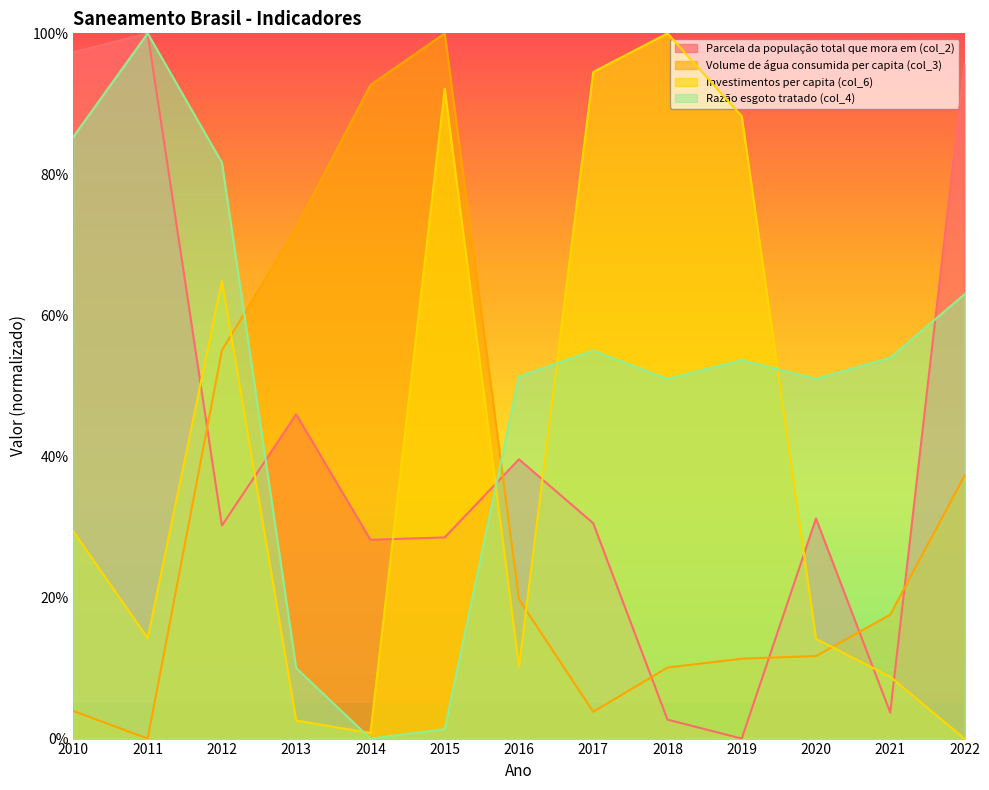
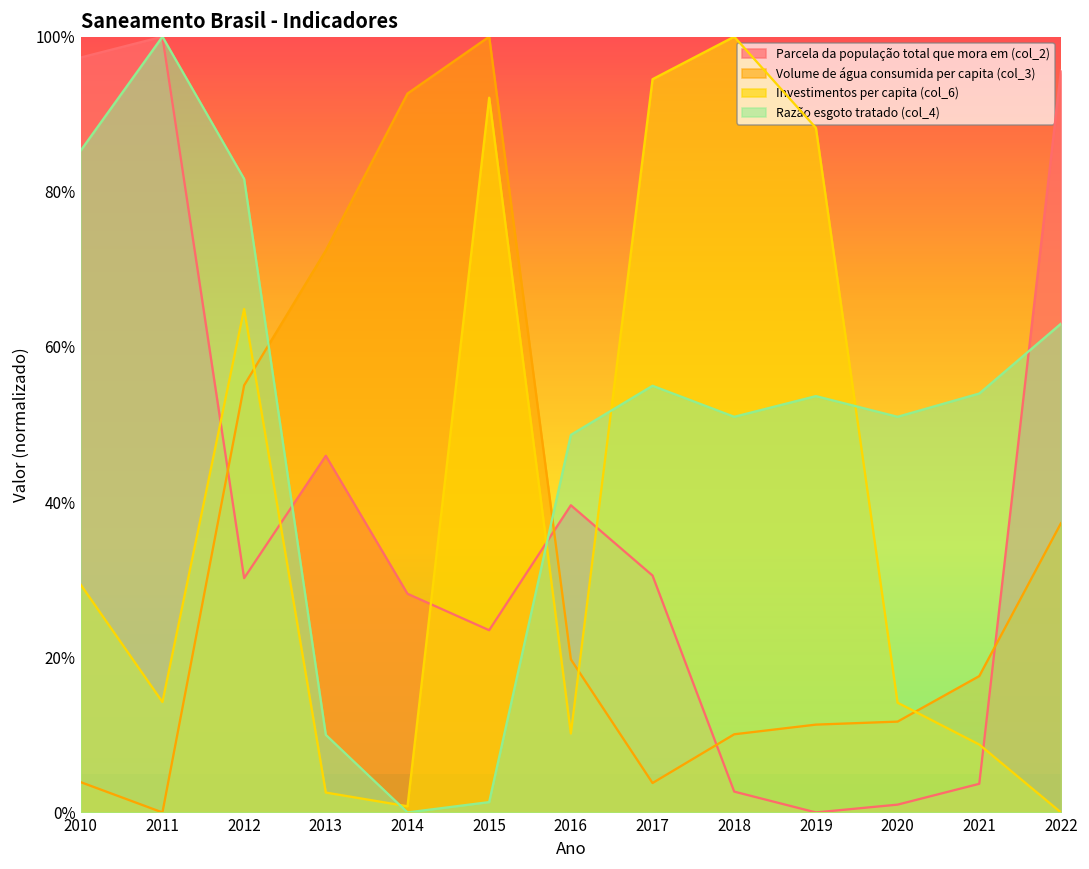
Parcela da população total que mora em (col_2), 2015: 29% -> 23%
Razão esgoto tratado (col_4), 2016: 51% -> 49%
Parcela da população total que mora em (col_2), 2020: 31% -> 1%
